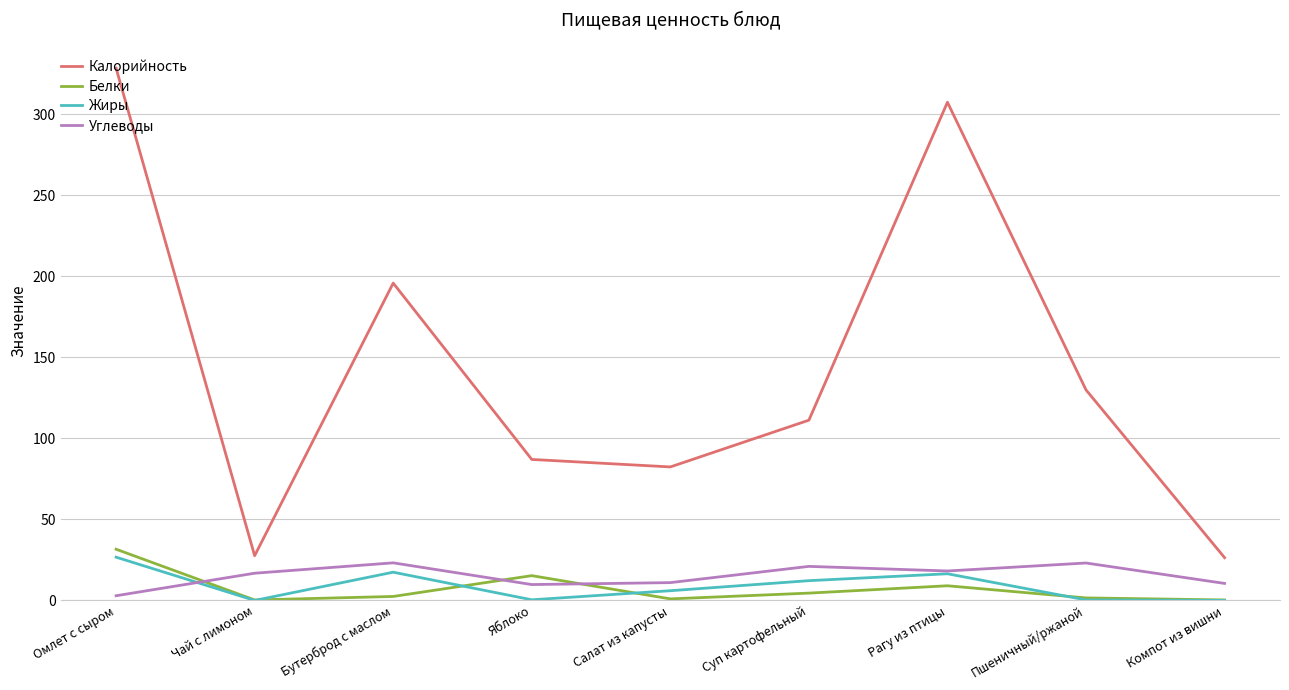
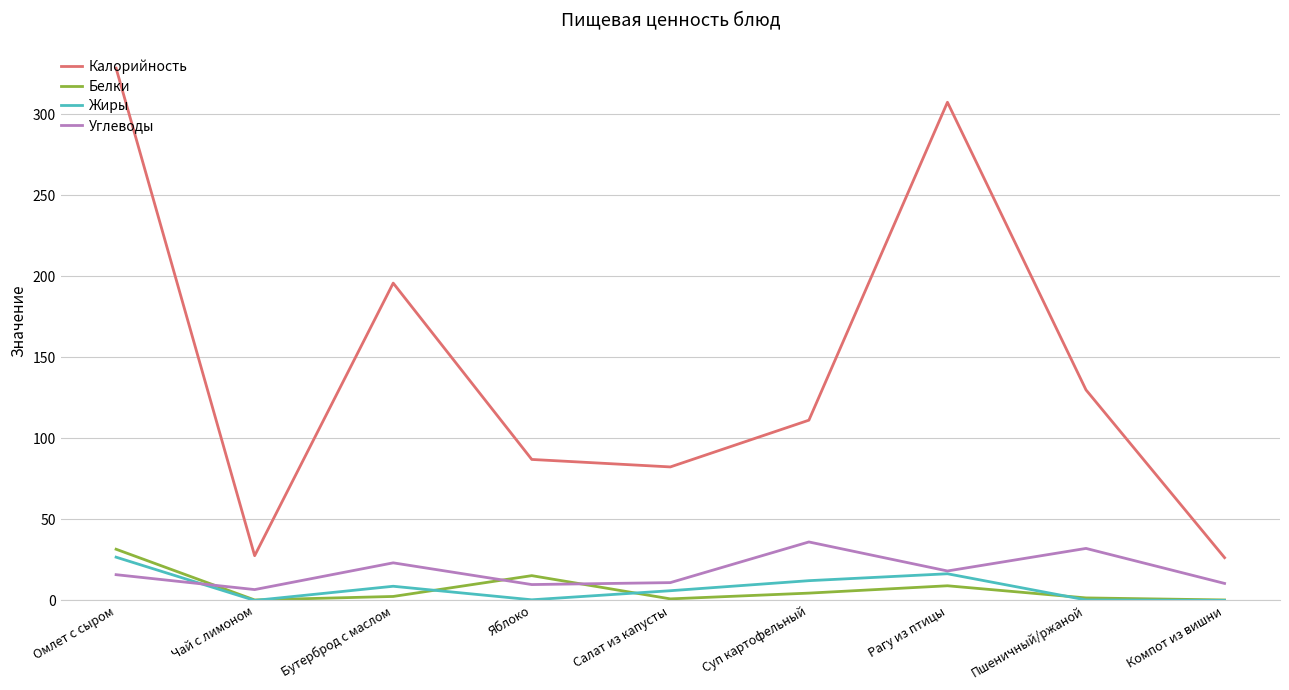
Углеводы, Омлет с сыром: 3 -> 16
Углеводы, Чай с лимоном: 17 -> 7
Жиры, Бутерброд с маслом: 17 -> 9
Углеводы, Суп картофельный: 21 -> 36
Углеводы, Пшеничный/ржаной: 23 -> 32
